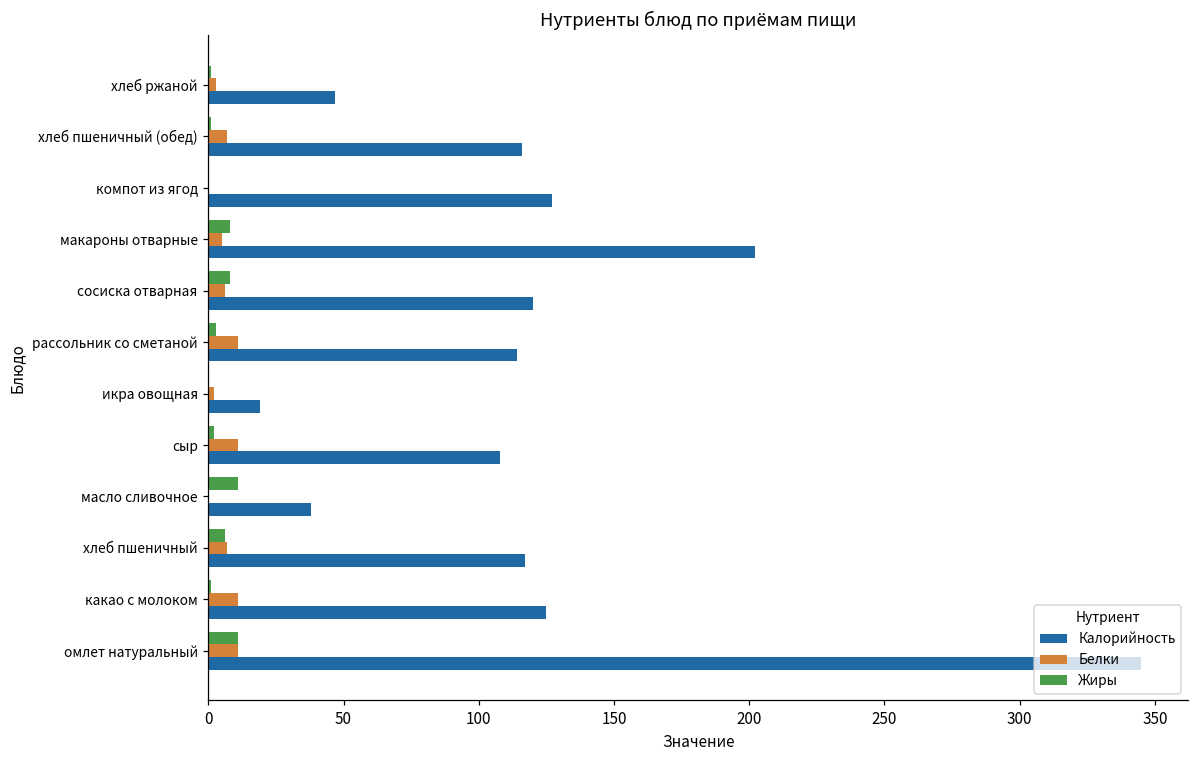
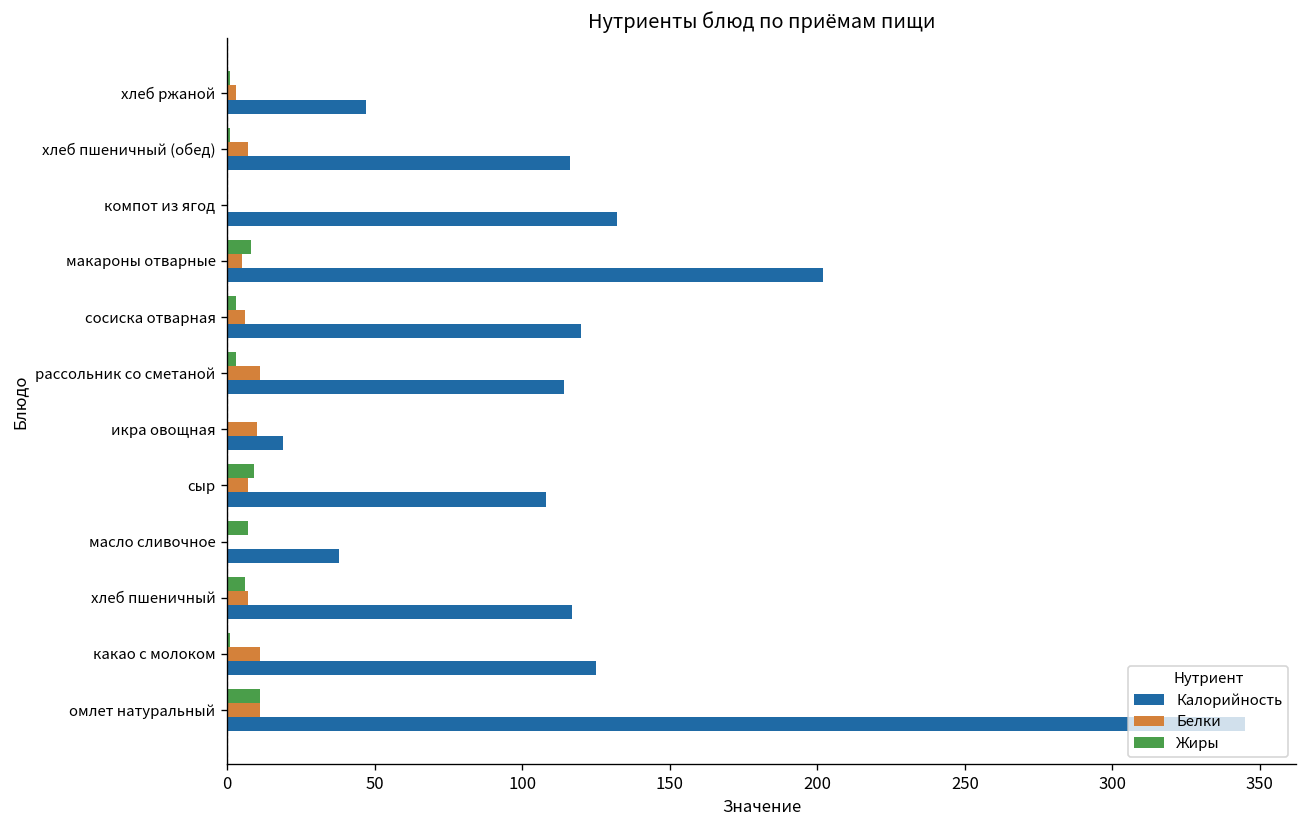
Калорийность, компот из ягод: 127 -> 132
Жиры, сосиска отварная: 8 -> 3
Белки, икра овощная: 2 -> 10
Жиры, сыр: 2 -> 9
Белки, сыр: 11 -> 7
Жиры, масло сливочное: 11 -> 7
